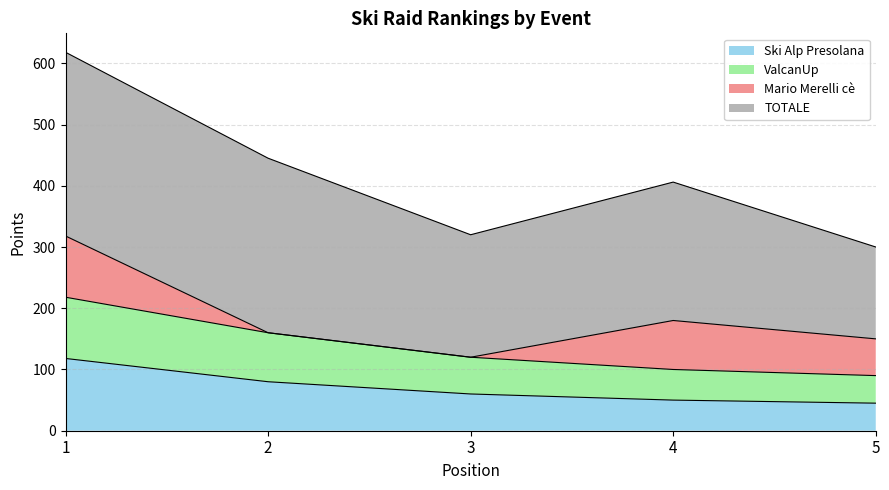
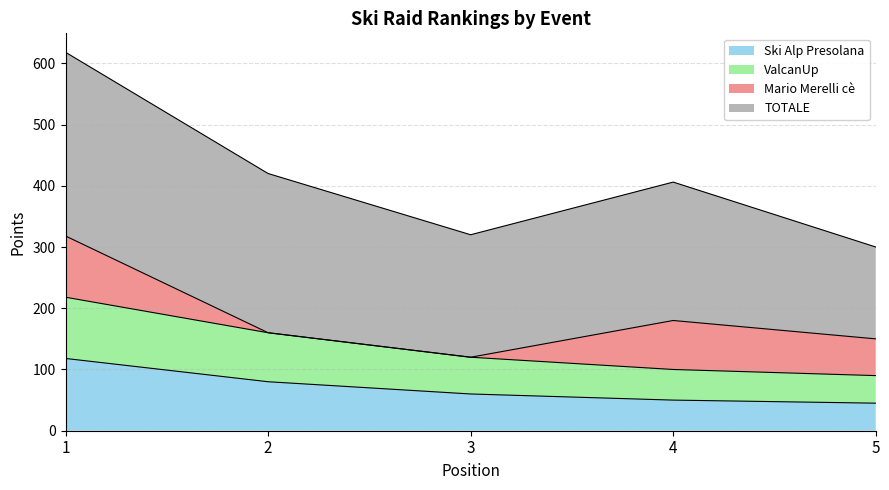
TOTALE, 2: 290 -> 260
